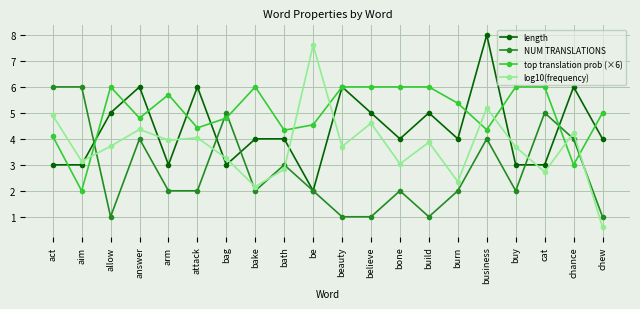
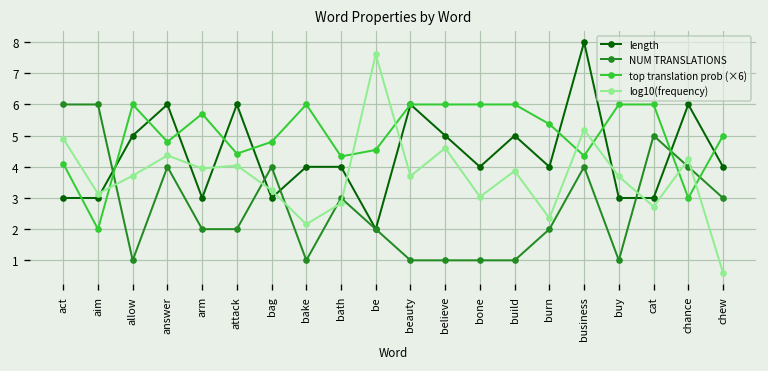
NUM TRANSLATIONS, bag: 5 -> 4
NUM TRANSLATIONS, bake: 2 -> 1
NUM TRANSLATIONS, bone: 2 -> 1
NUM TRANSLATIONS, buy: 2 -> 1
NUM TRANSLATIONS, chew: 1 -> 3
